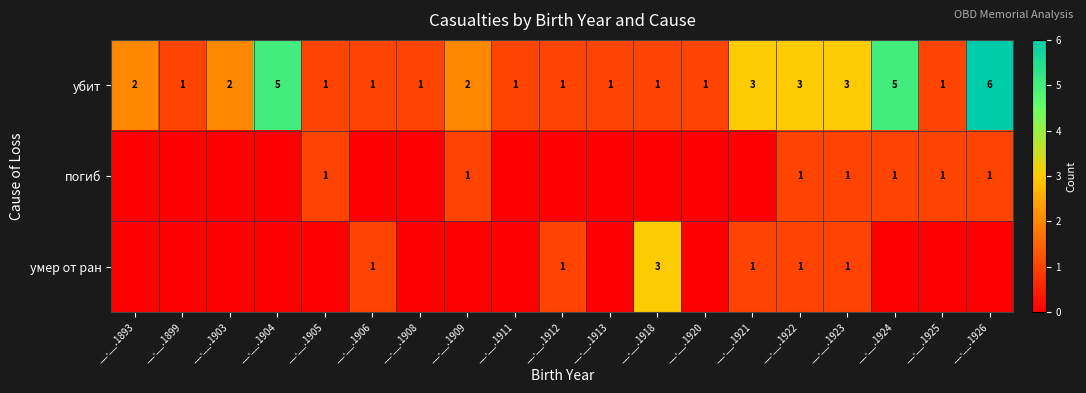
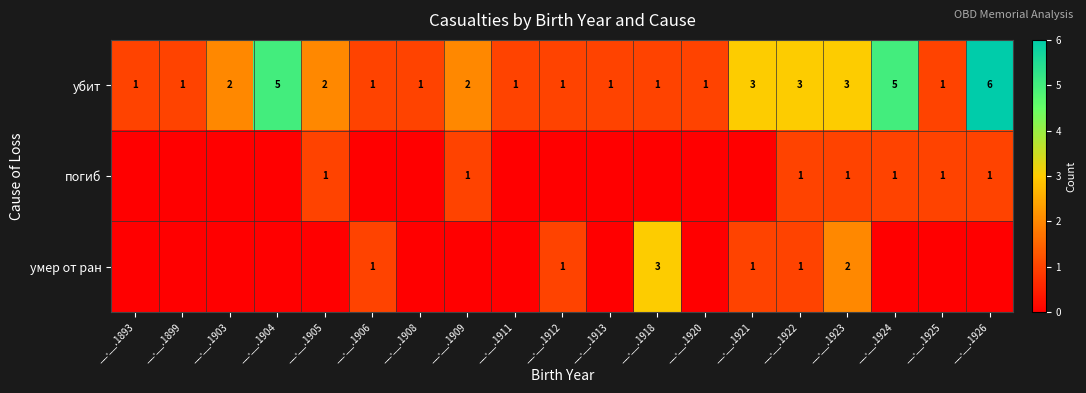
убит, __.__.1893: 2 -> 1
убит, __.__.1905: 1 -> 2
умер от ран, __.__.1923: 1 -> 2
